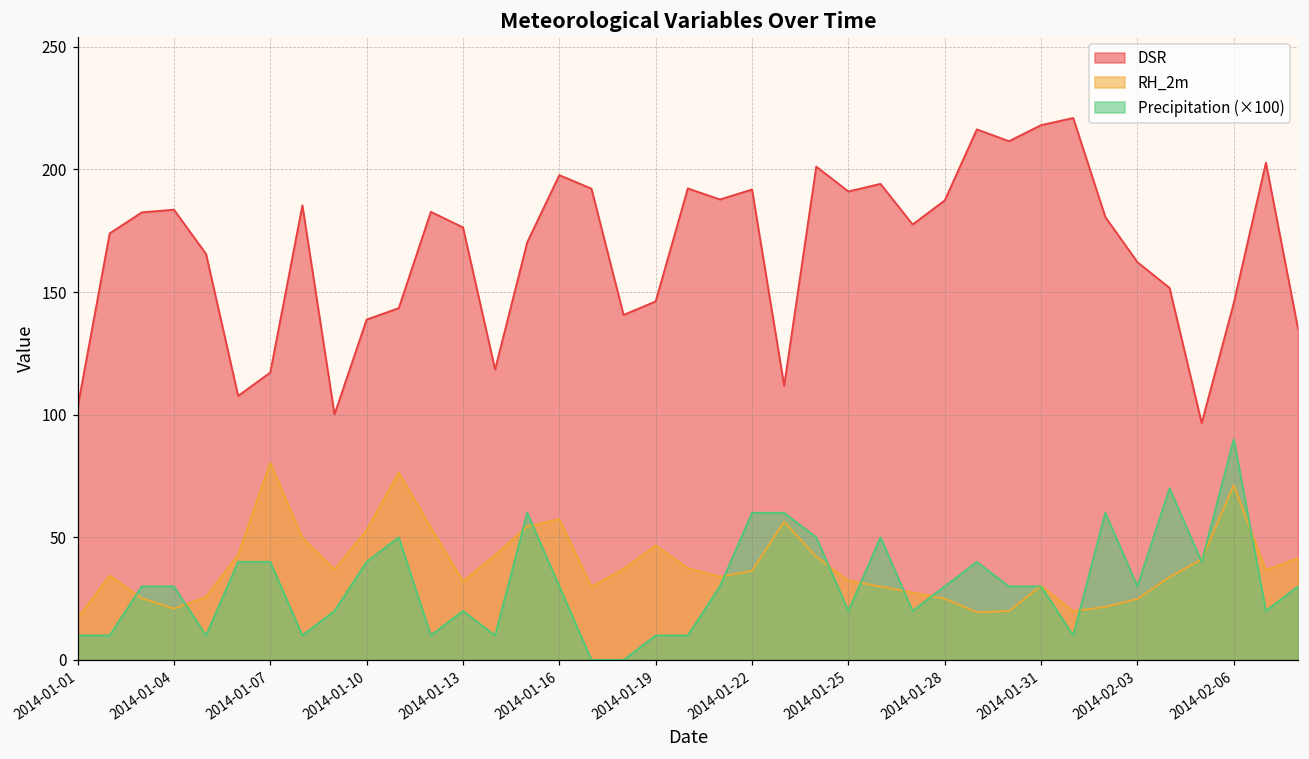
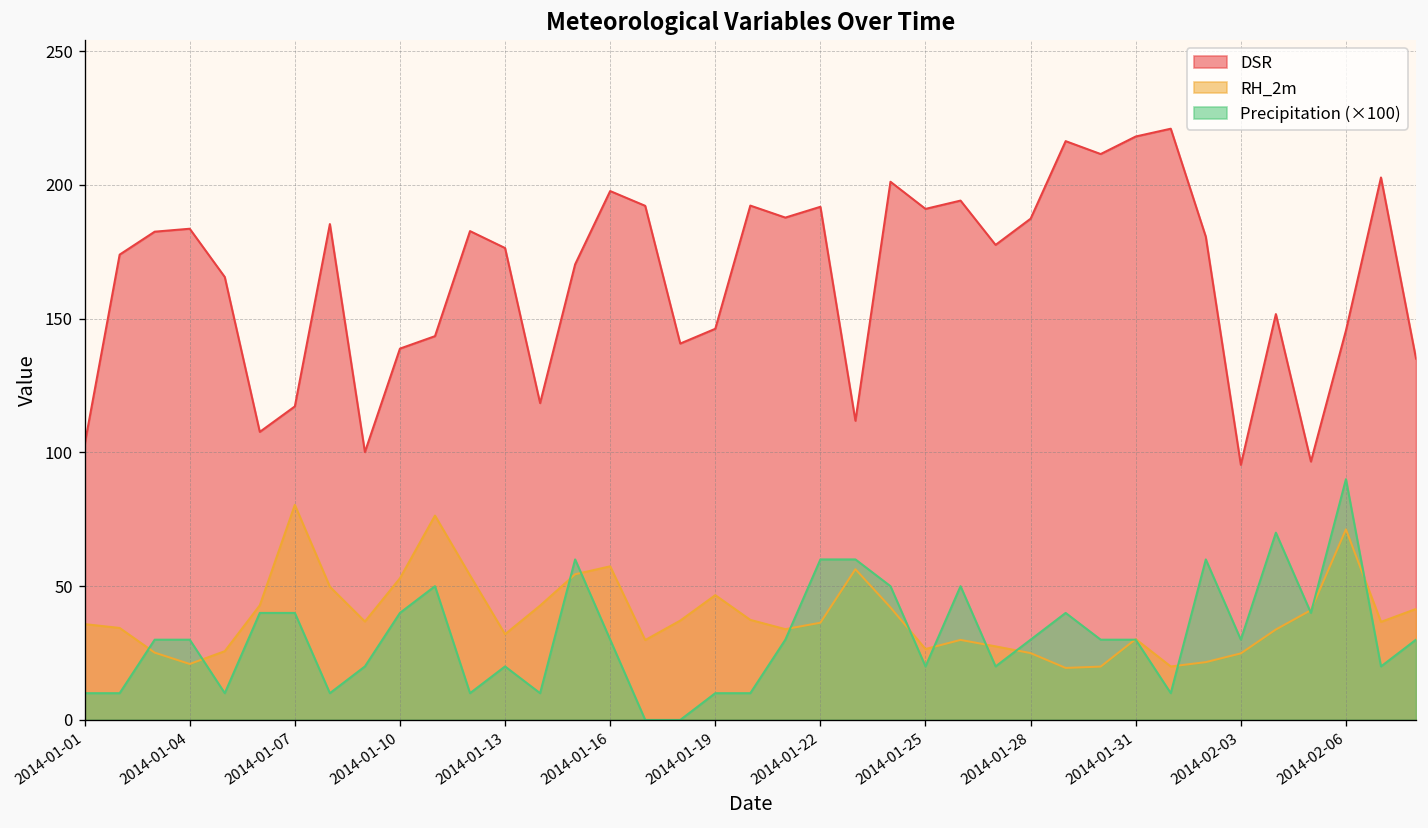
RH_2m, 2014-01-01: 17 -> 36
RH_2m, 2014-01-25: 32 -> 27
DSR, 2014-02-03: 162 -> 95
